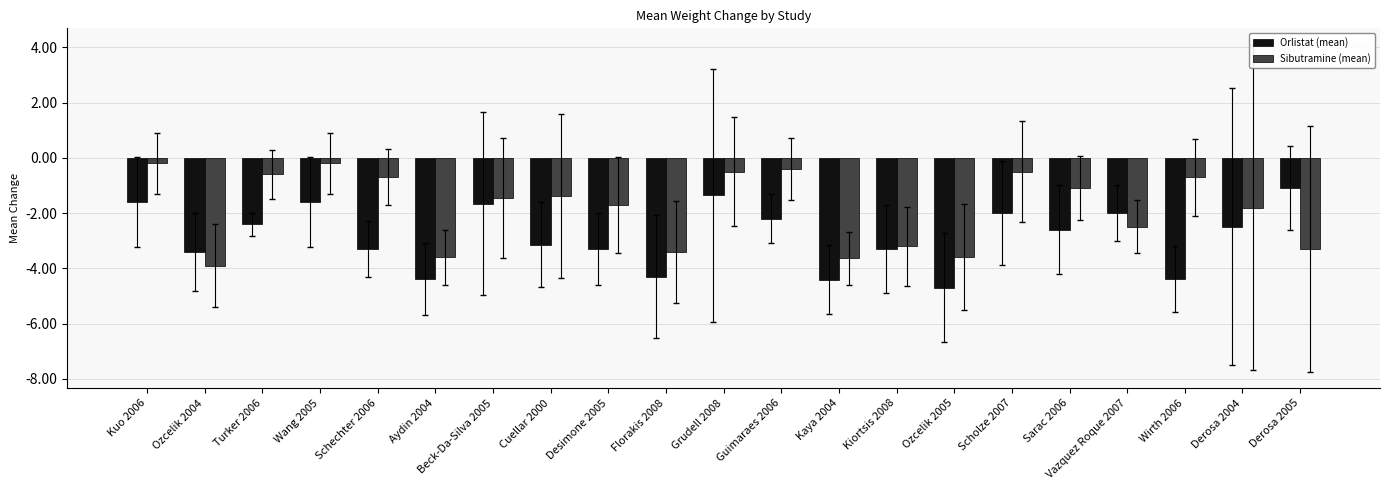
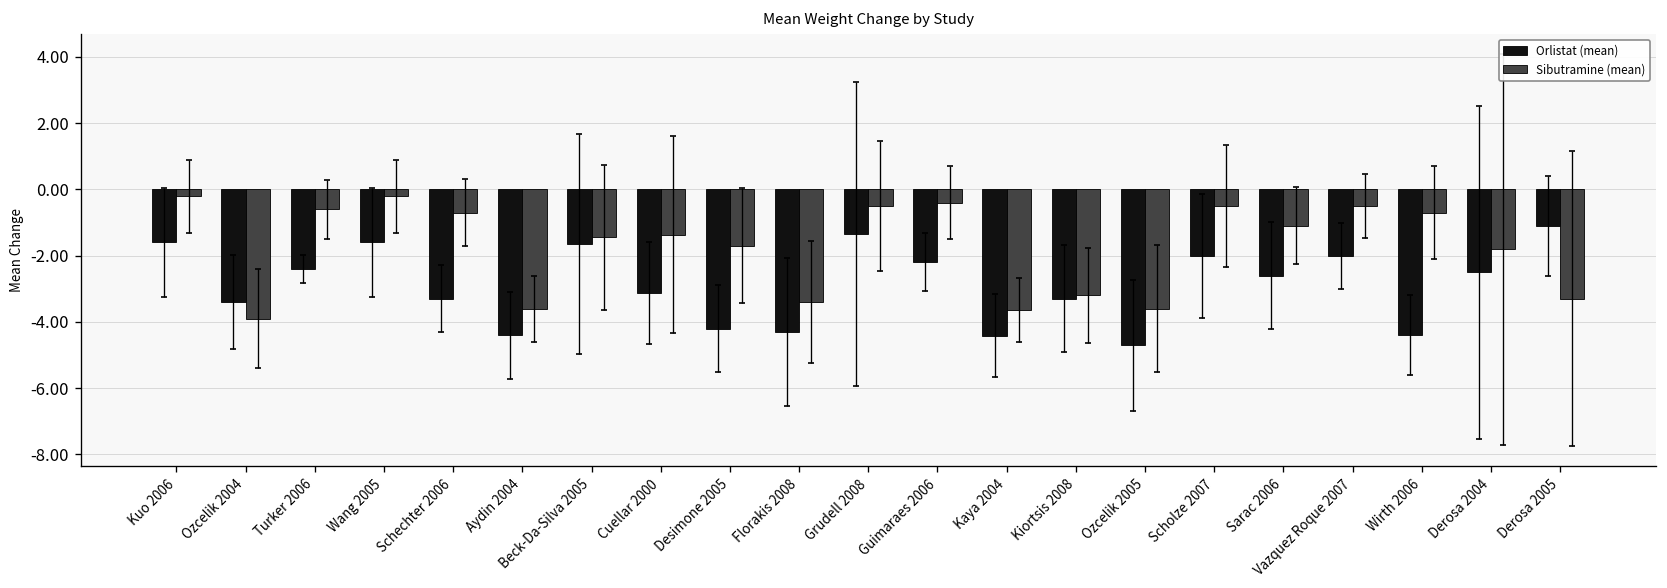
Orlistat (mean), Desimone 2005: -3.3 -> -4.2
Sibutramine (mean), Vazquez Roque 2007: -2.5 -> -0.5
